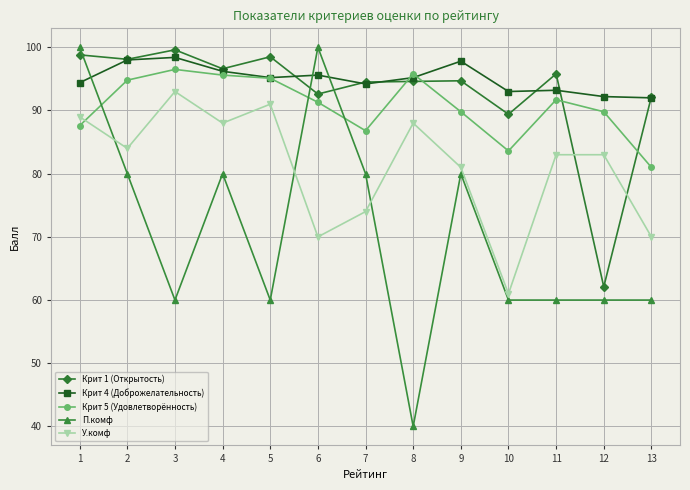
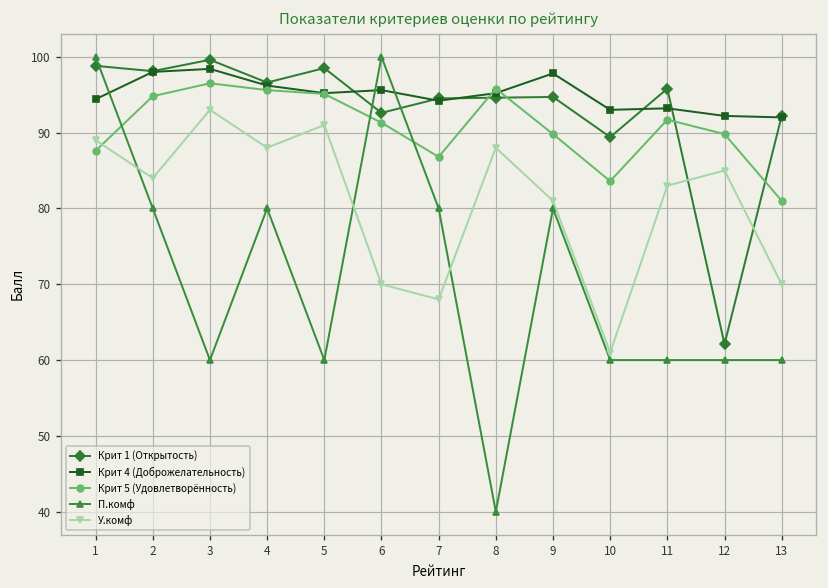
У.комф, 7: 74 -> 68
У.комф, 12: 83 -> 85
